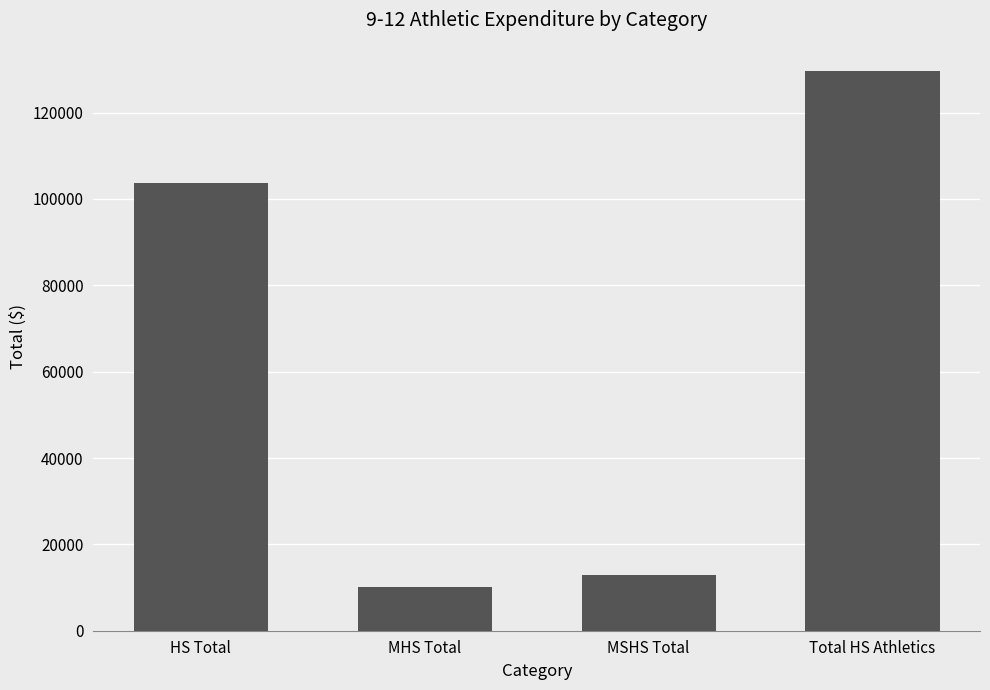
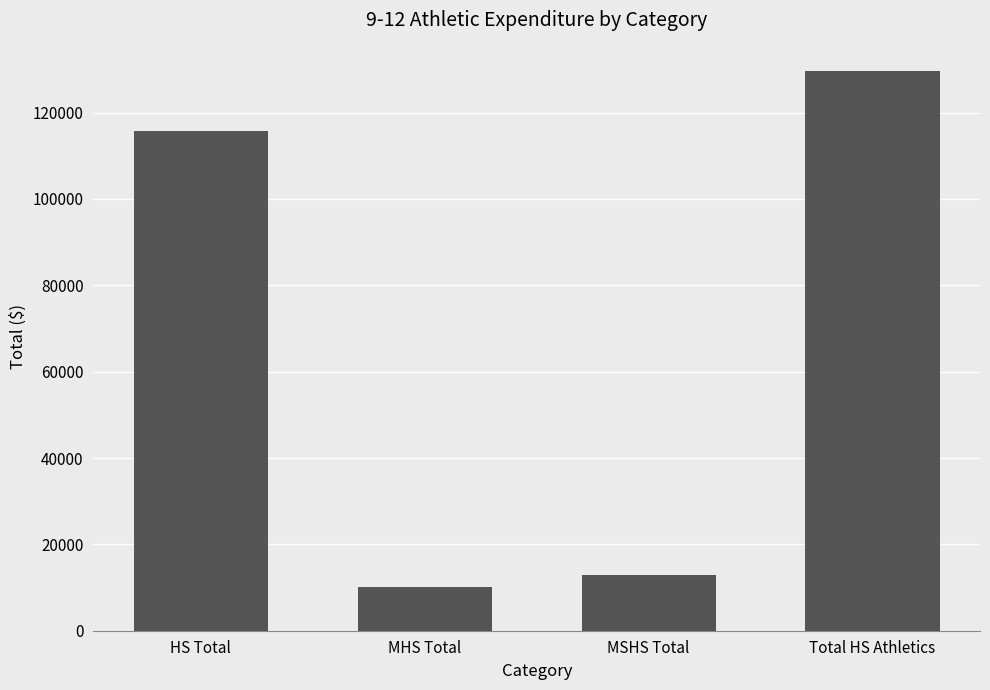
HS Total: 104000 -> 116000
